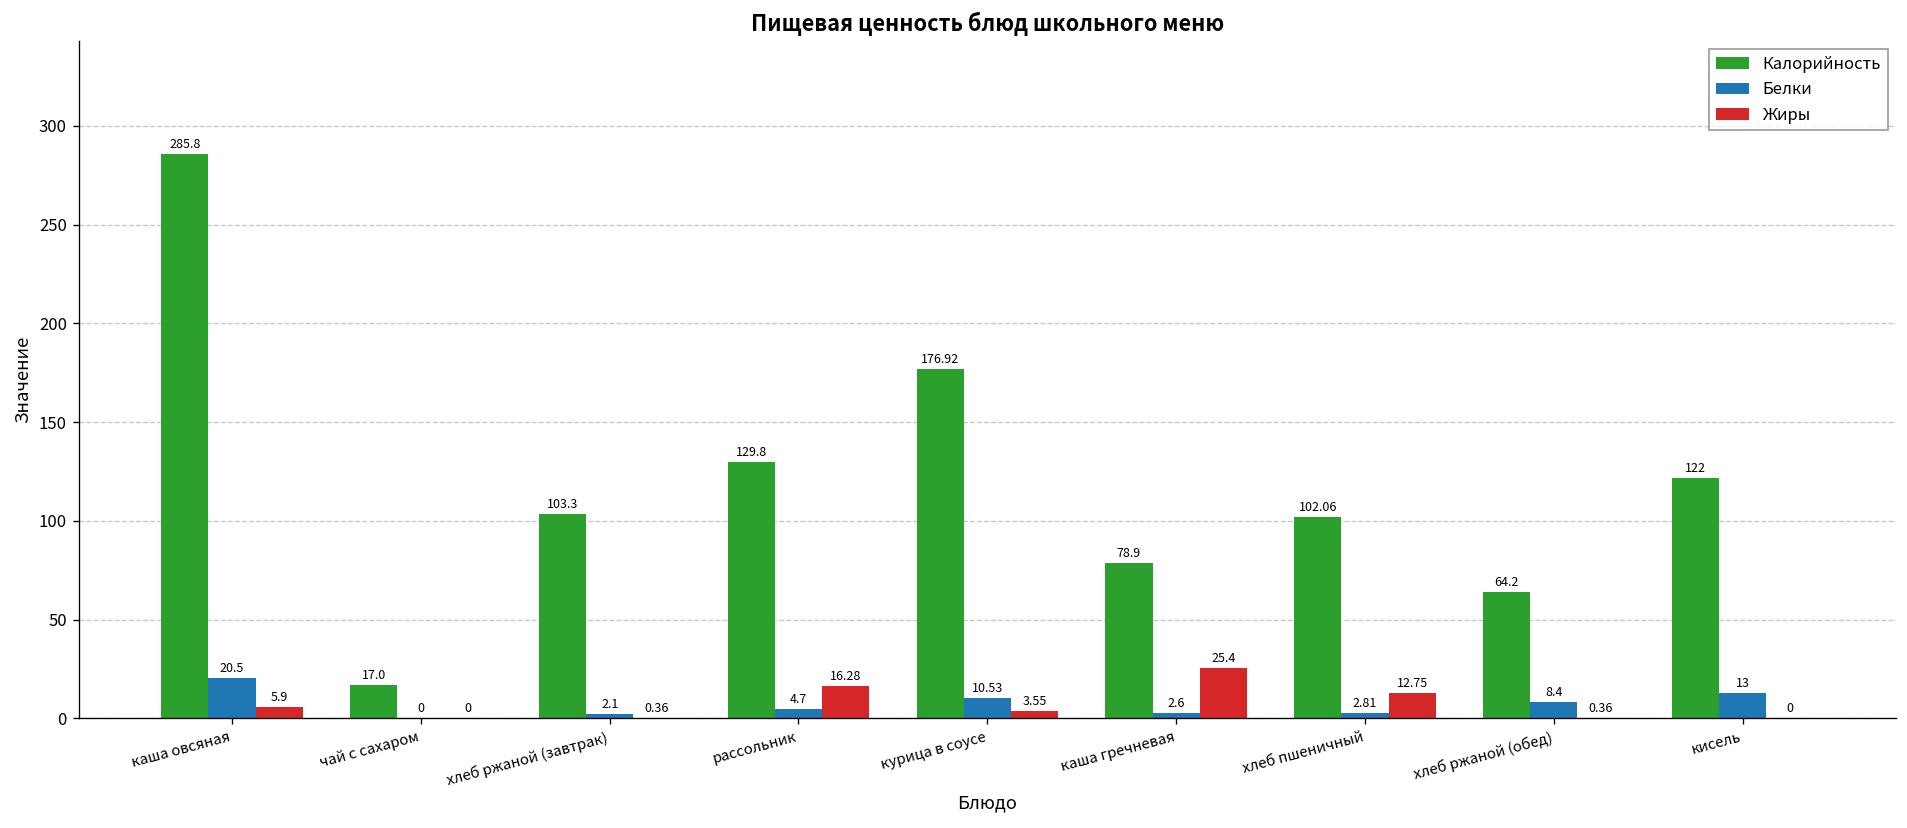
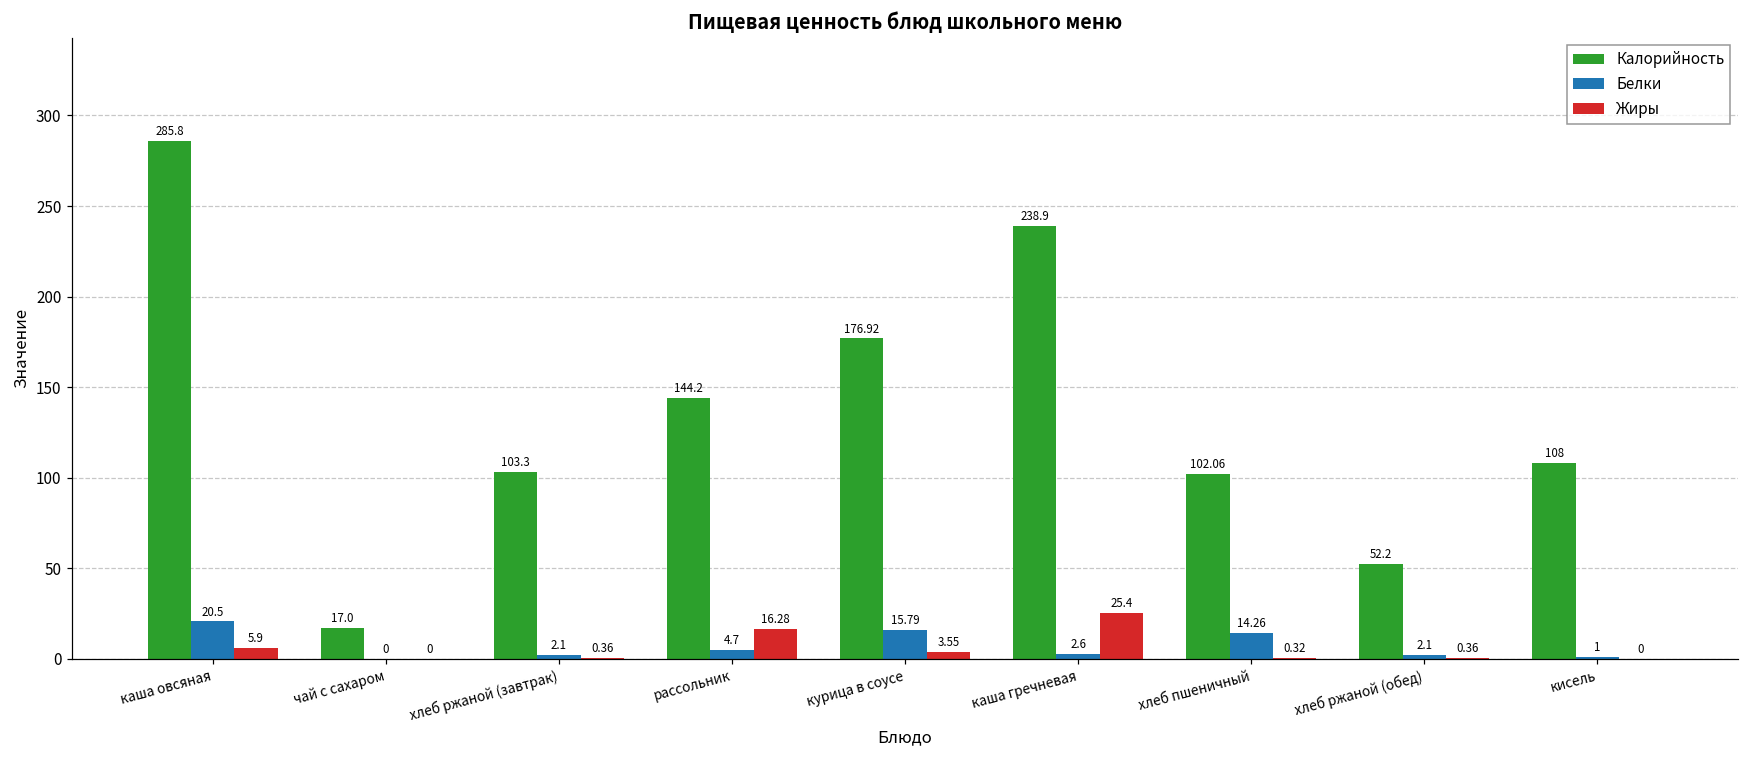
Калорийность, рассольник: 129.8 -> 144.2
Белки, курица в соусе: 10.53 -> 15.79
Калорийность, каша гречневая: 78.9 -> 238.9
Белки, хлеб пшеничный: 2.81 -> 14.26
Жиры, хлеб пшеничный: 12.75 -> 0.32
Калорийность, хлеб ржаной (обед): 64.2 -> 52.2
Белки, хлеб ржаной (обед): 8.4 -> 2.1
Калорийность, кисель: 122 -> 108
Белки, кисель: 13 -> 1
